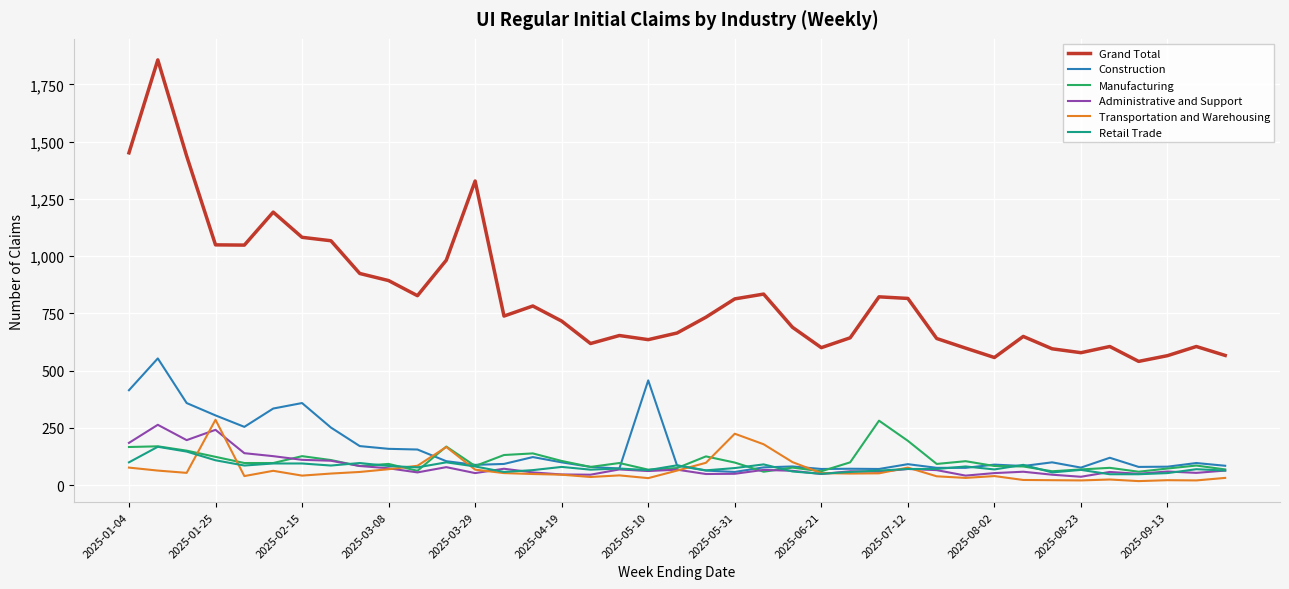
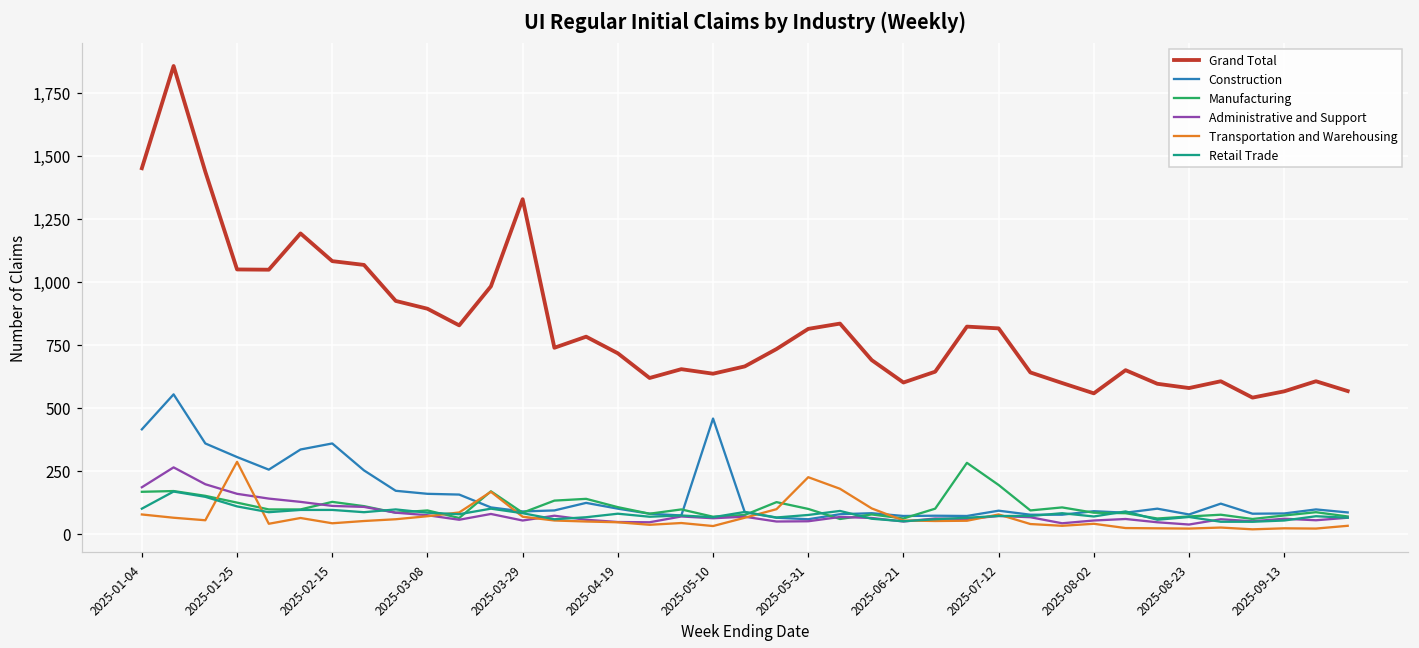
Administrative and Support, 2025-01-25: 240 -> 160
